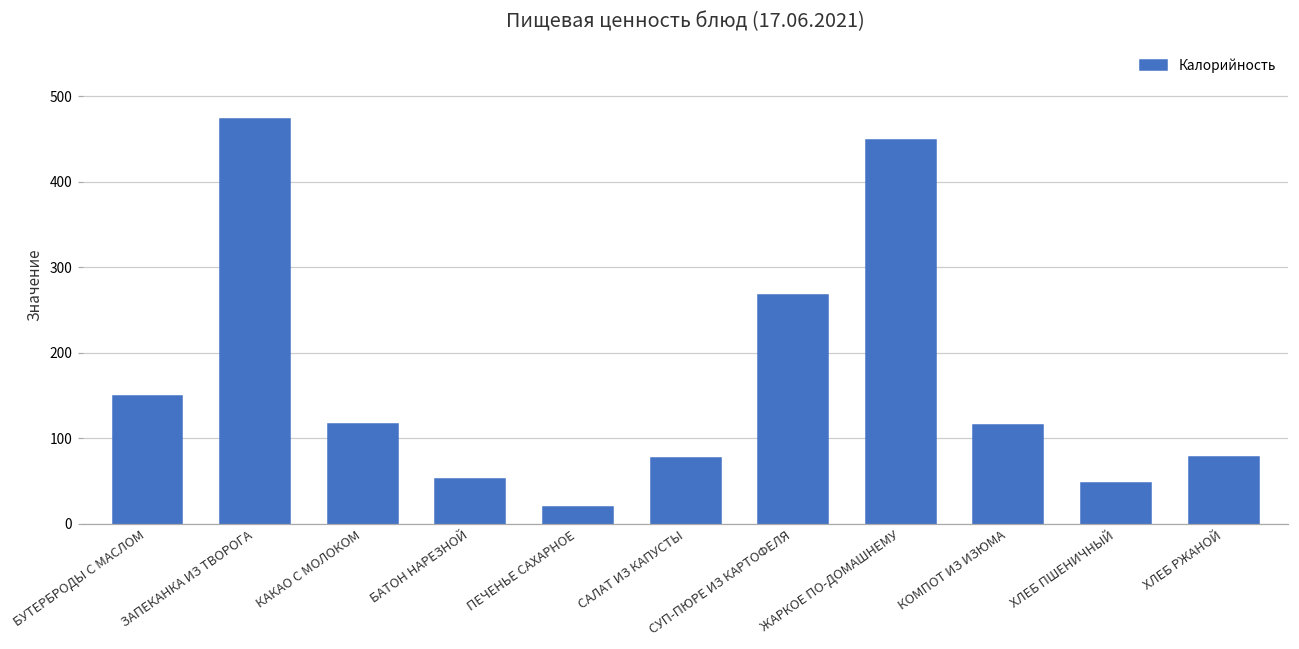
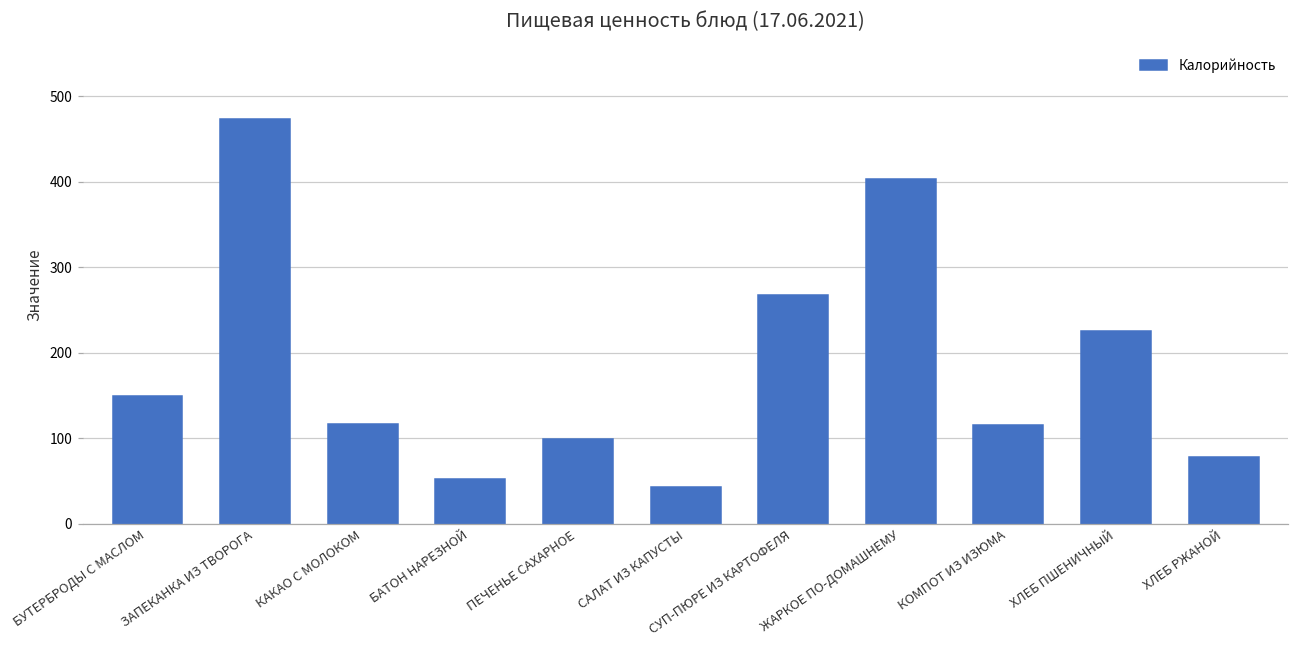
ПЕЧЕНЬЕ САХАРНОЕ: 20 -> 100
САЛАТ ИЗ КАПУСТЫ: 80 -> 40
ЖАРКОЕ ПО-ДОМАШНЕМУ: 450 -> 400
ХЛЕБ ПШЕНИЧНЫЙ: 50 -> 230
